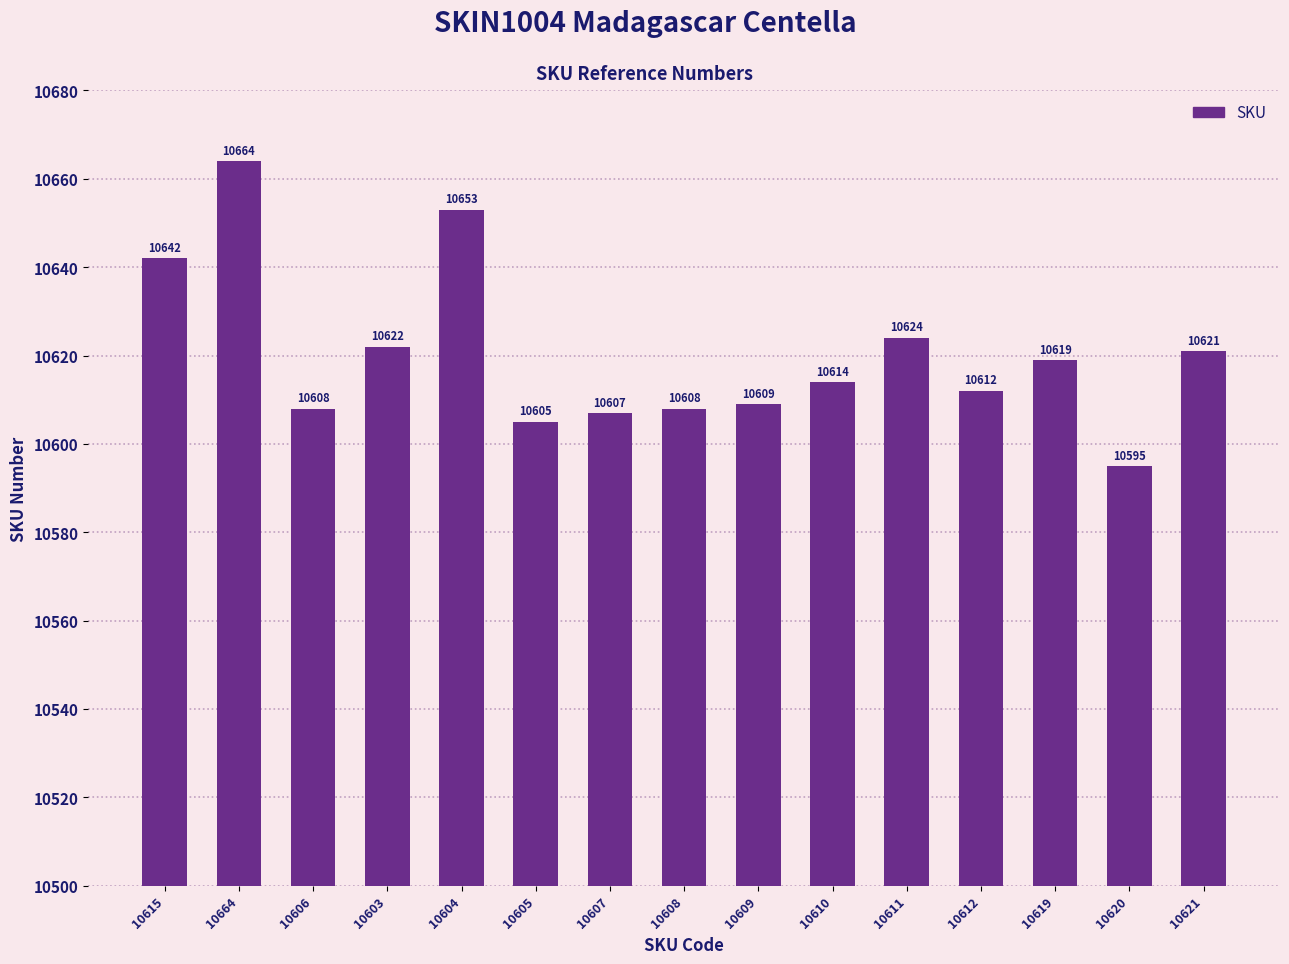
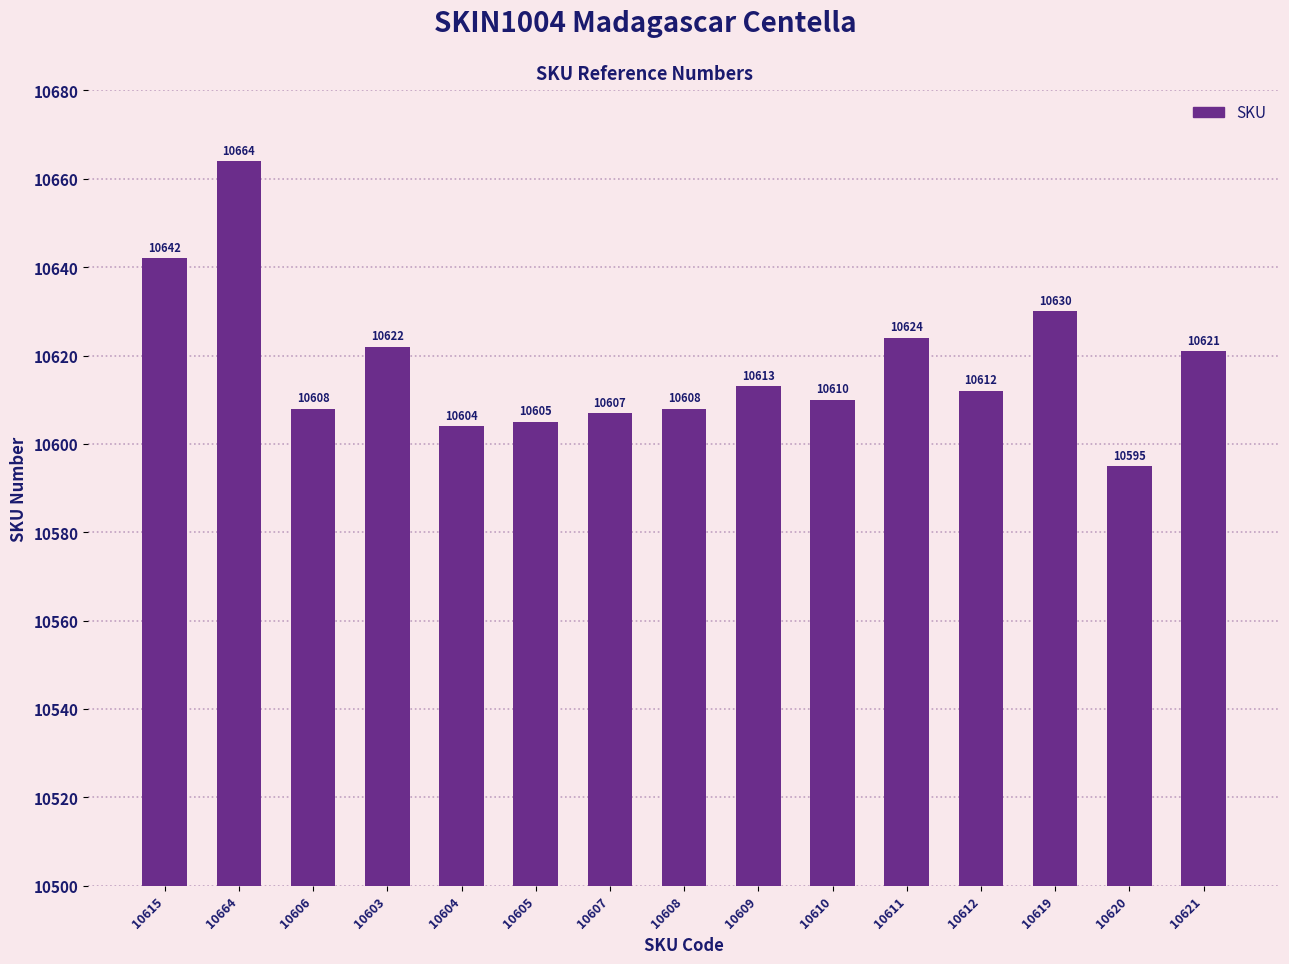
10604: 10653 -> 10604
10609: 10609 -> 10613
10610: 10614 -> 10610
10619: 10619 -> 10630
